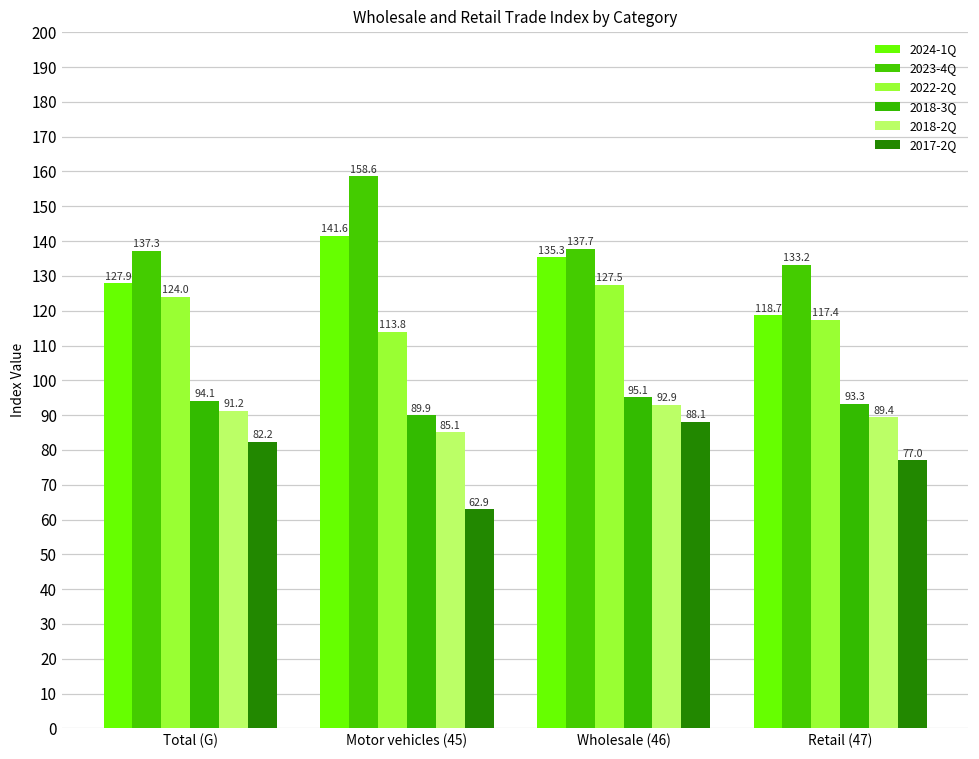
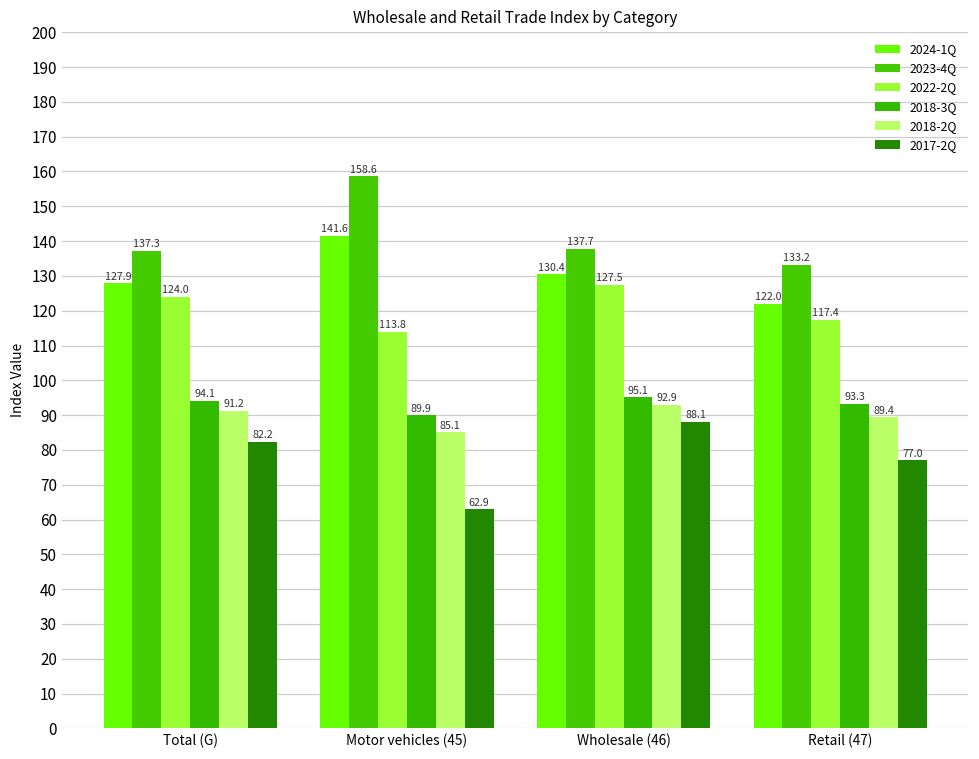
2024-1Q, Wholesale (46): 135.3 -> 130.4
2024-1Q, Retail (47): 118.7 -> 122.0
